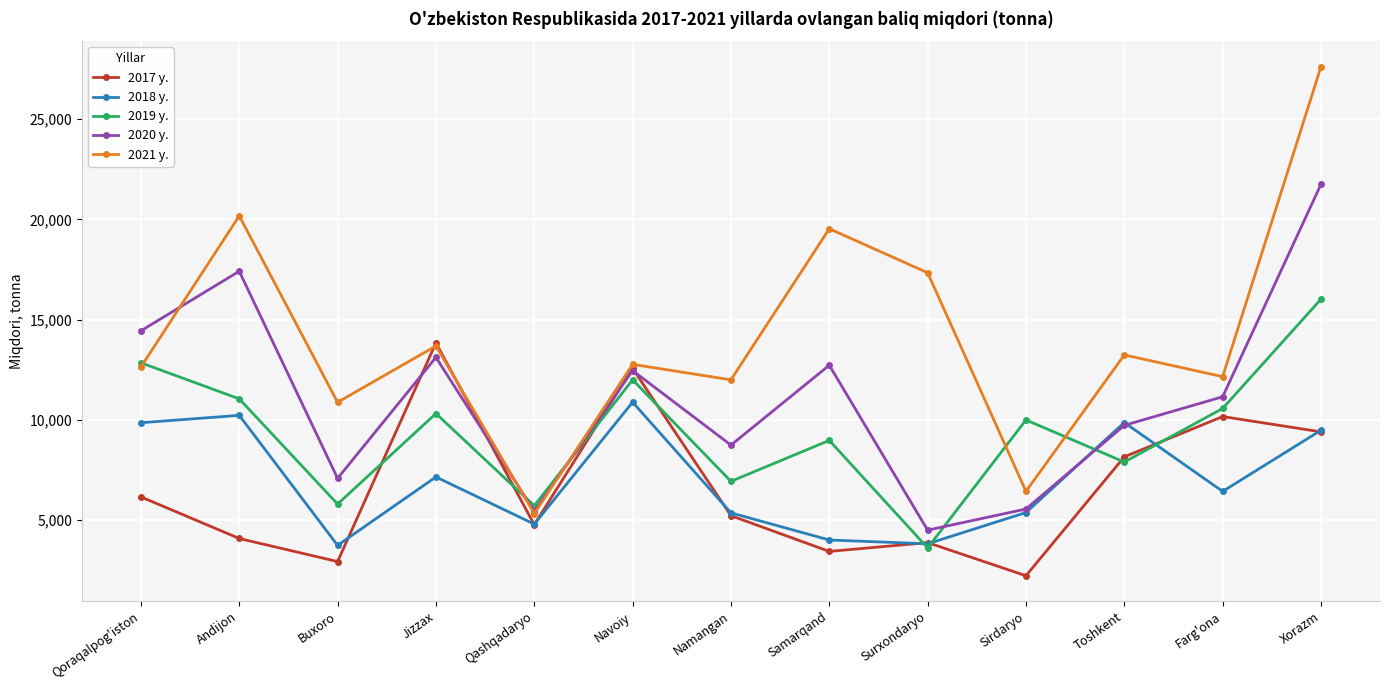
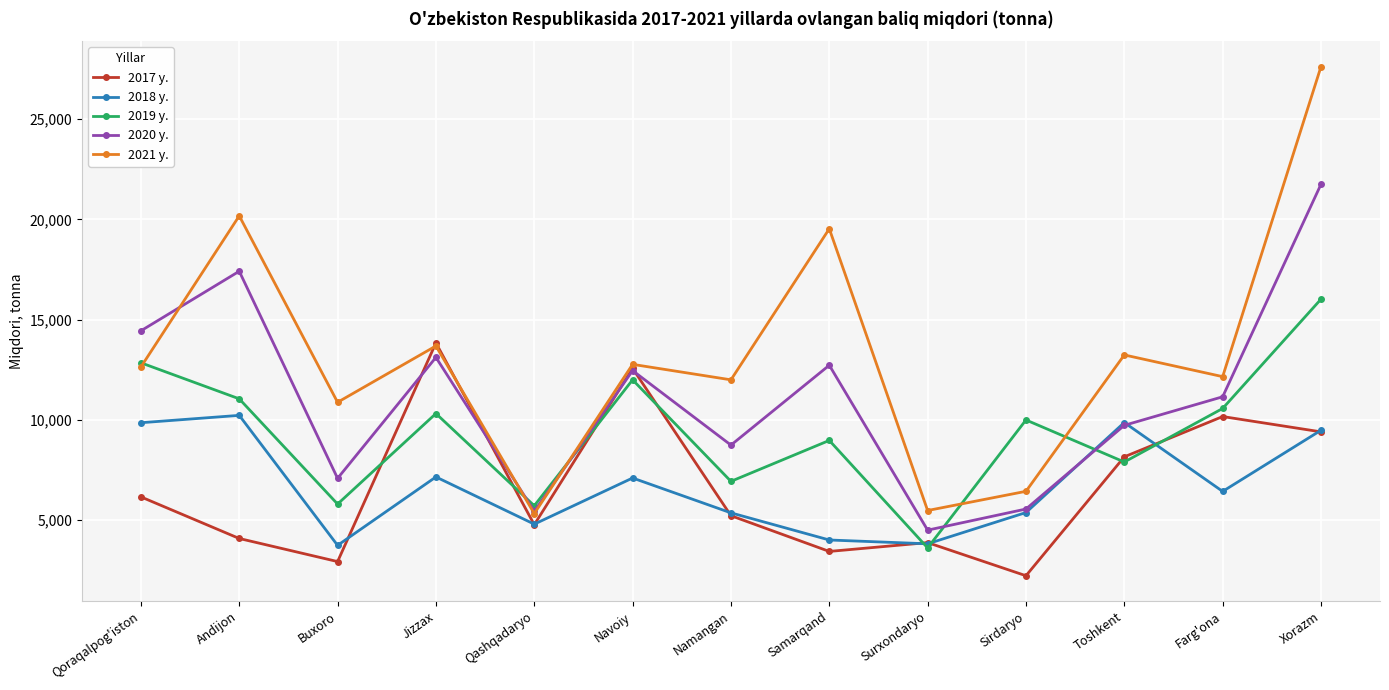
2018 y., Navoiy: 10,900 -> 7,100
2021 y., Surxondaryo: 17,300 -> 5,500
